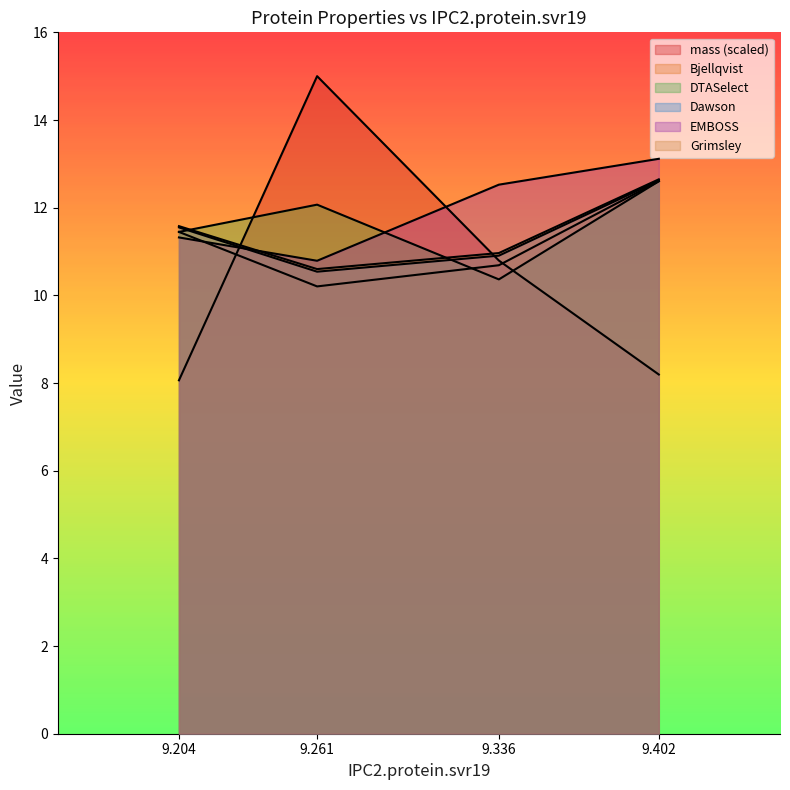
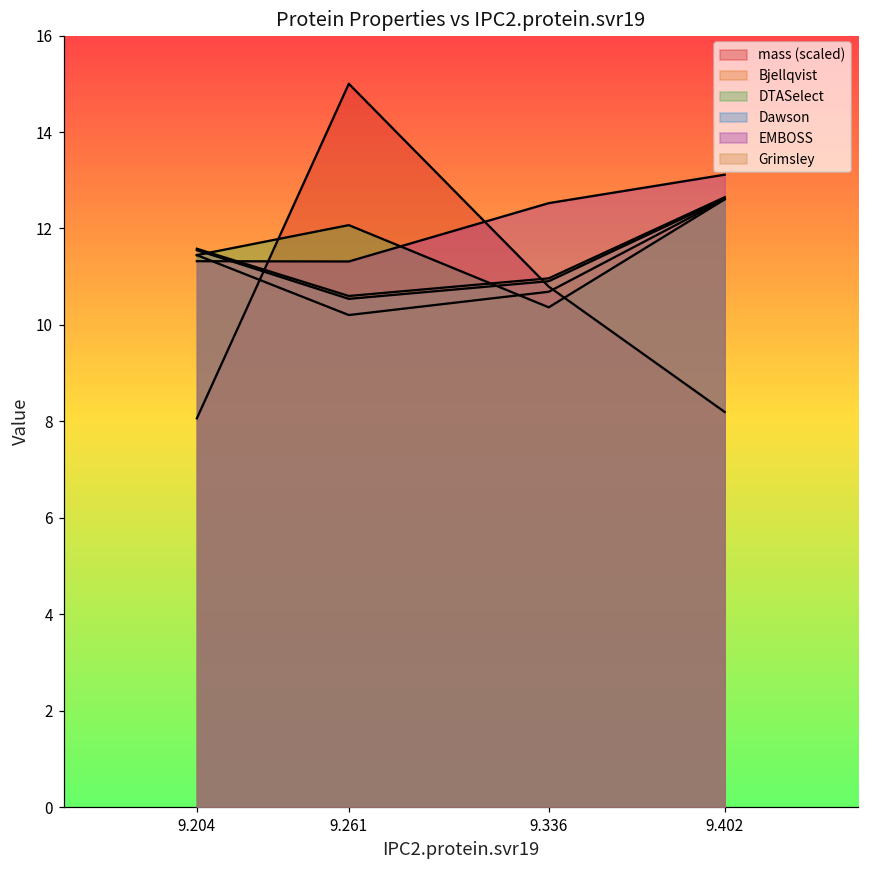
EMBOSS, 9.261: 10.8 -> 11.3
